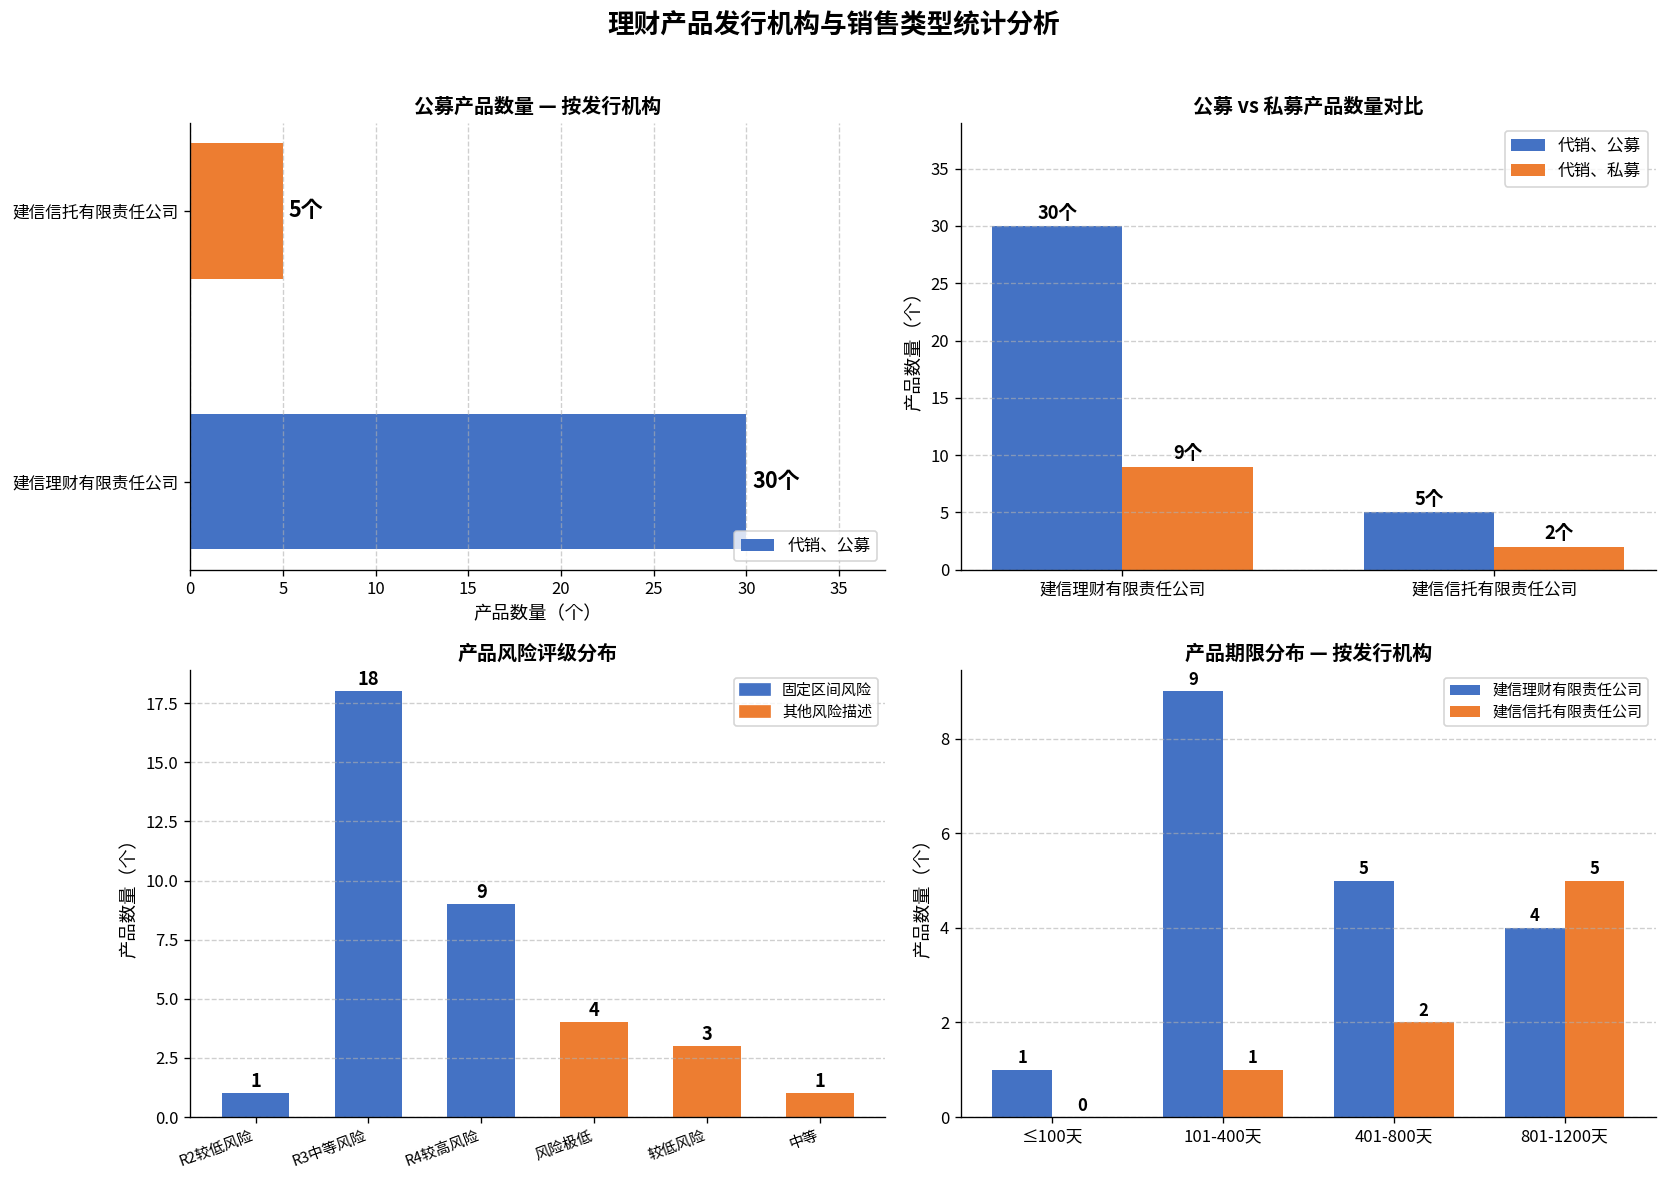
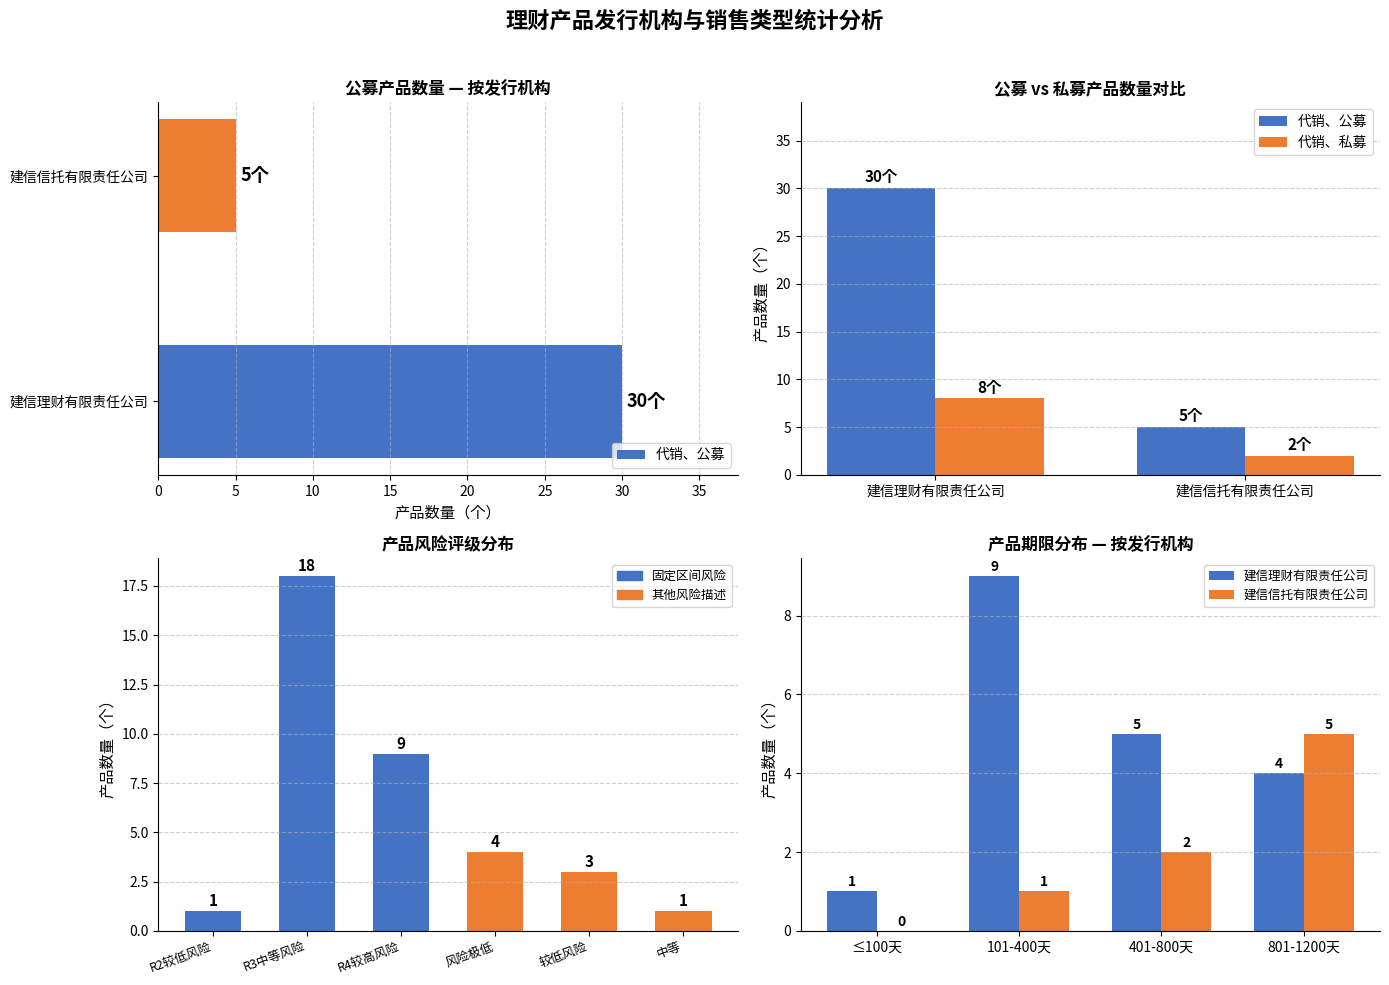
公募 vs 私募产品数量对比, 代销、私募, 建信理财有限责任公司: 9个 -> 8个
